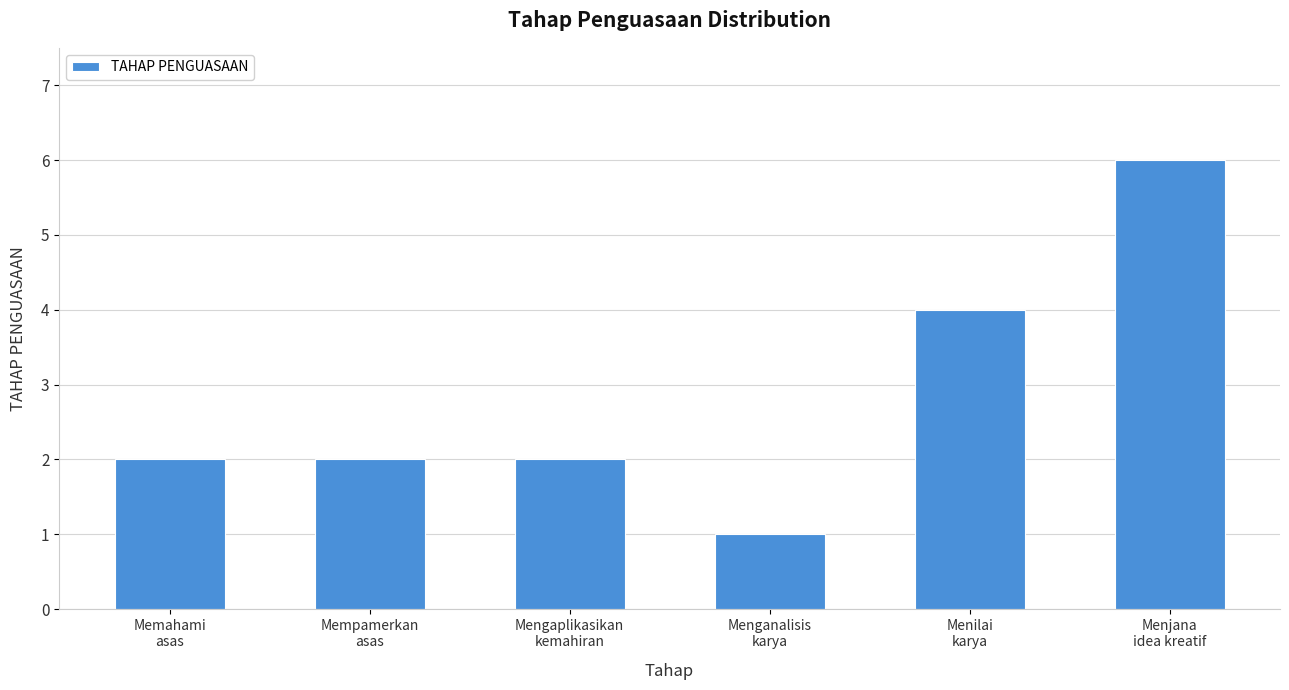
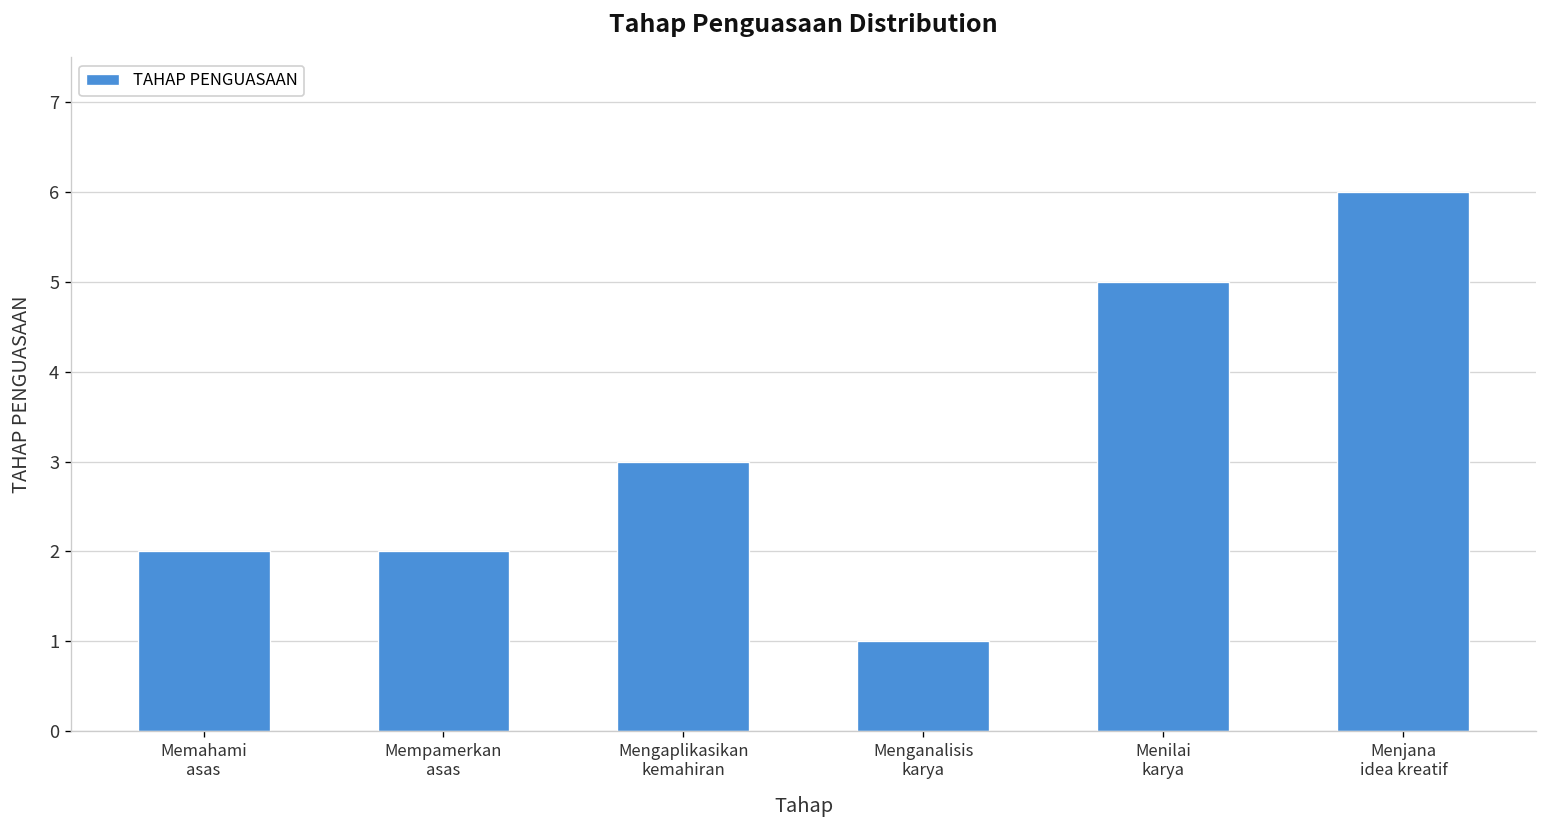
Mengaplikasikan kemahiran: 2 -> 3
Menilai karya: 4 -> 5
